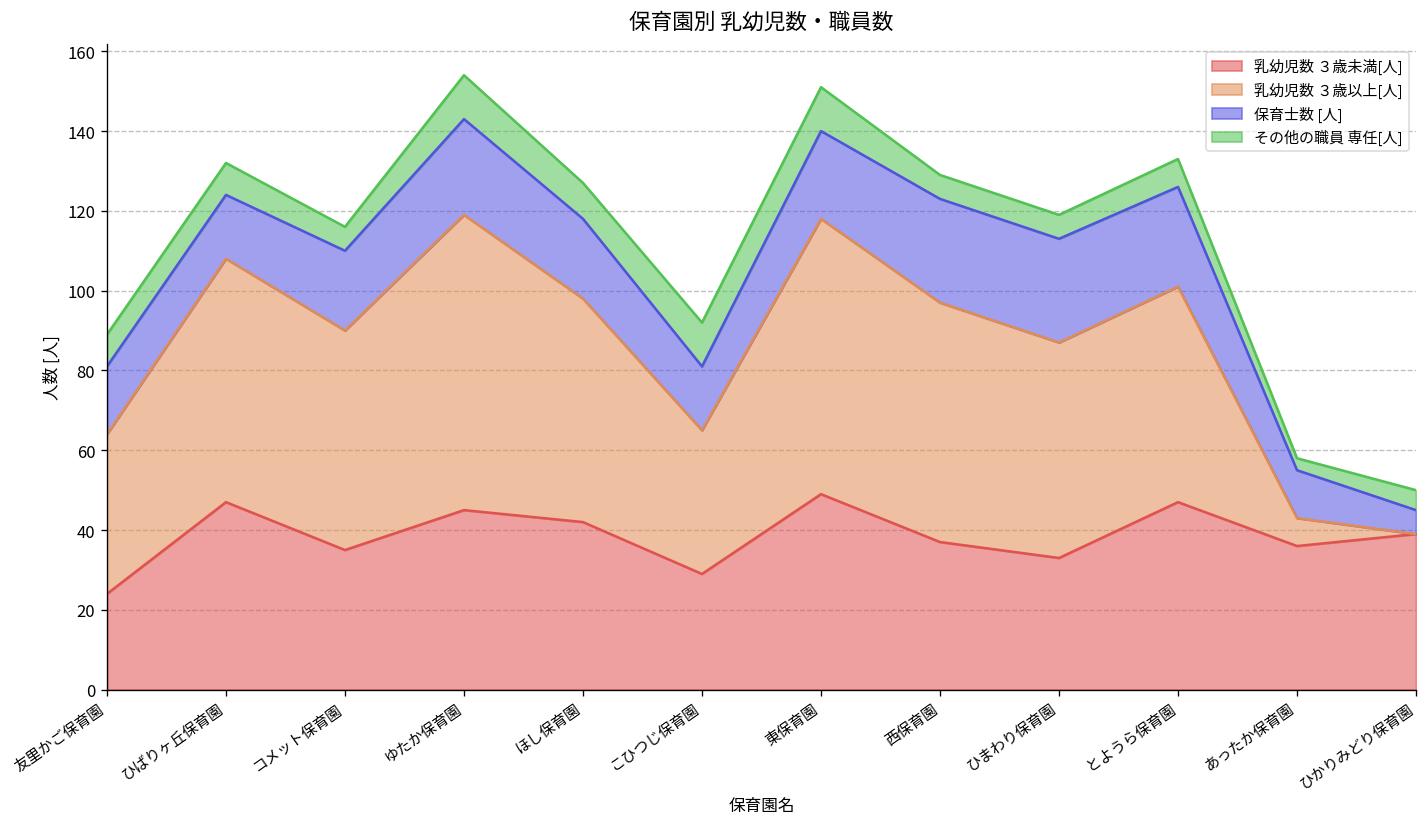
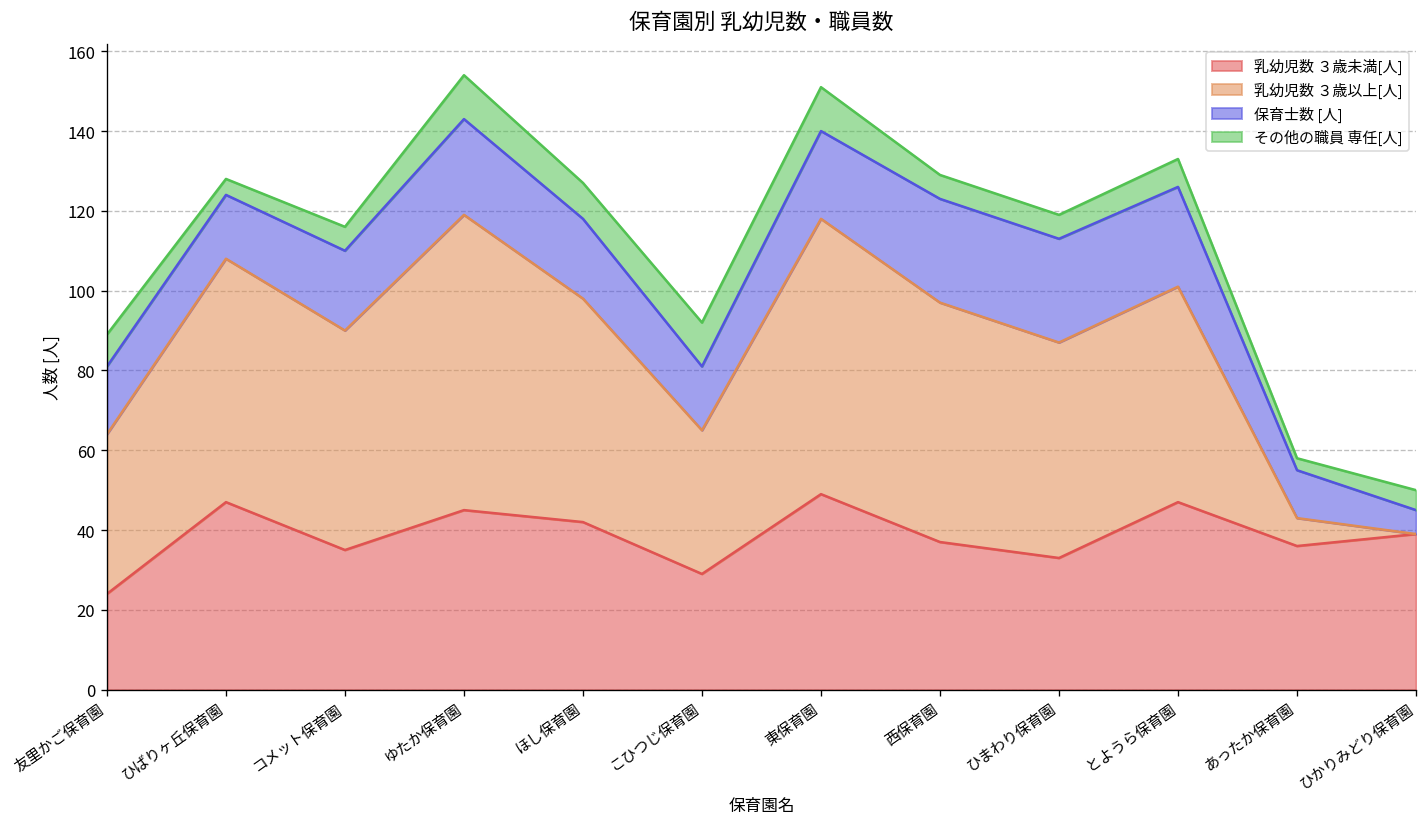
その他の職員 専任[人], ひばりヶ丘保育園: 8 -> 4
